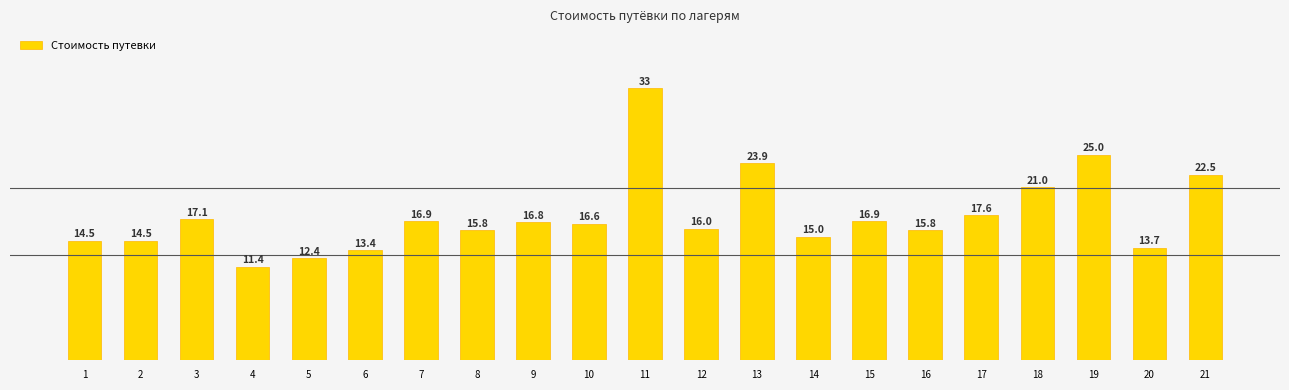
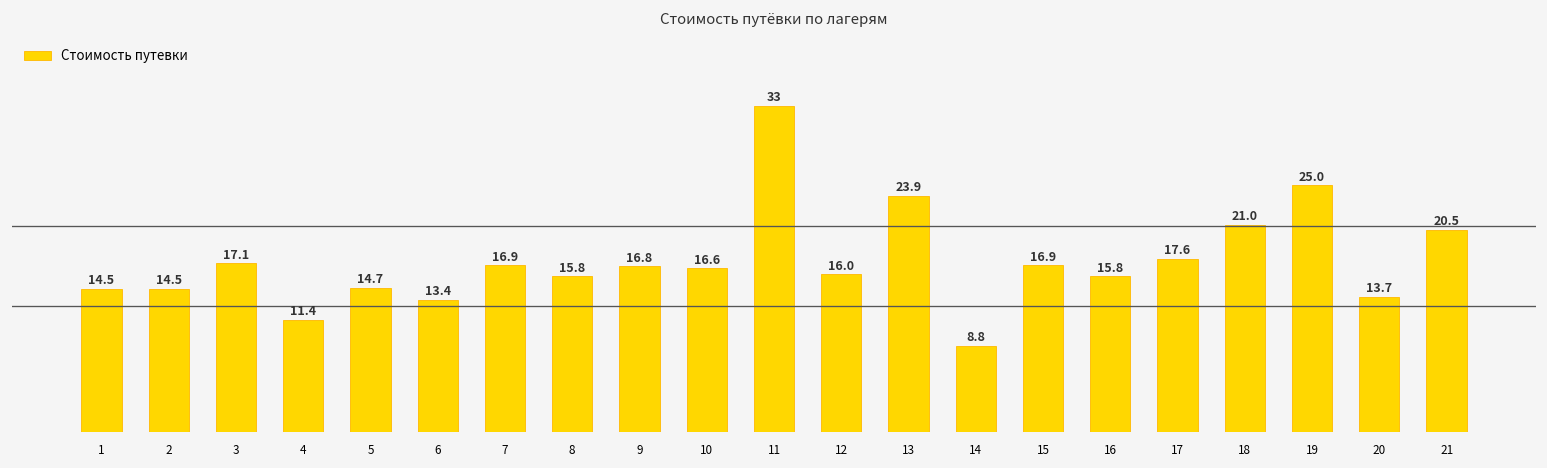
5: 12.4 -> 14.7
14: 15.0 -> 8.8
21: 22.5 -> 20.5
